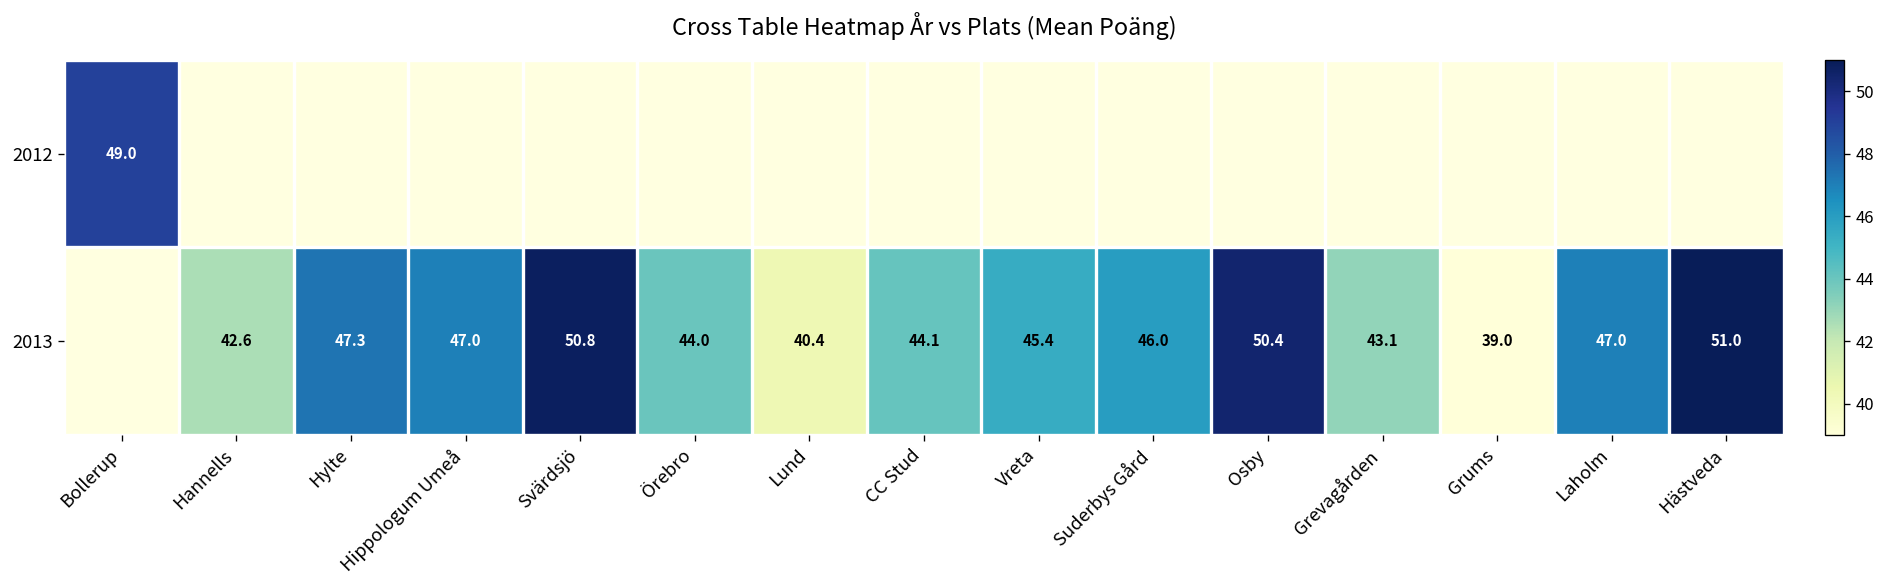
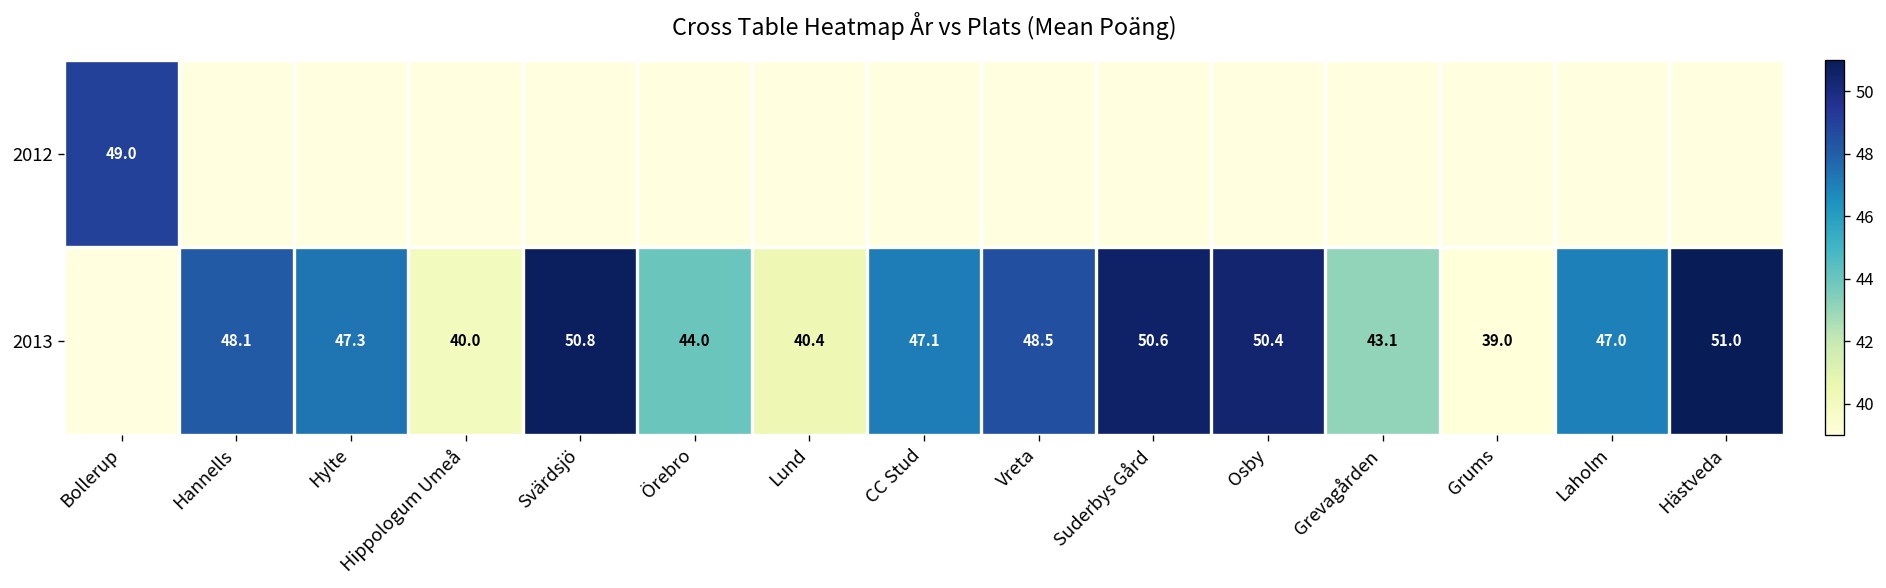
2013, Hannells: 42.6 -> 48.1
2013, Hippologum Umeå: 47.0 -> 40.0
2013, CC Stud: 44.1 -> 47.1
2013, Vreta: 45.4 -> 48.5
2013, Suderbys Gård: 46.0 -> 50.6
